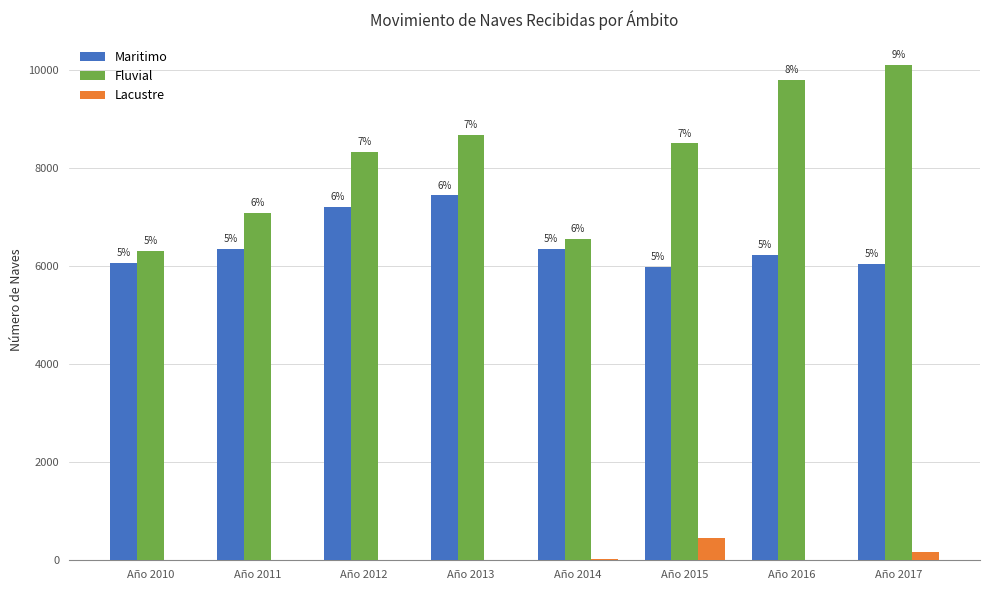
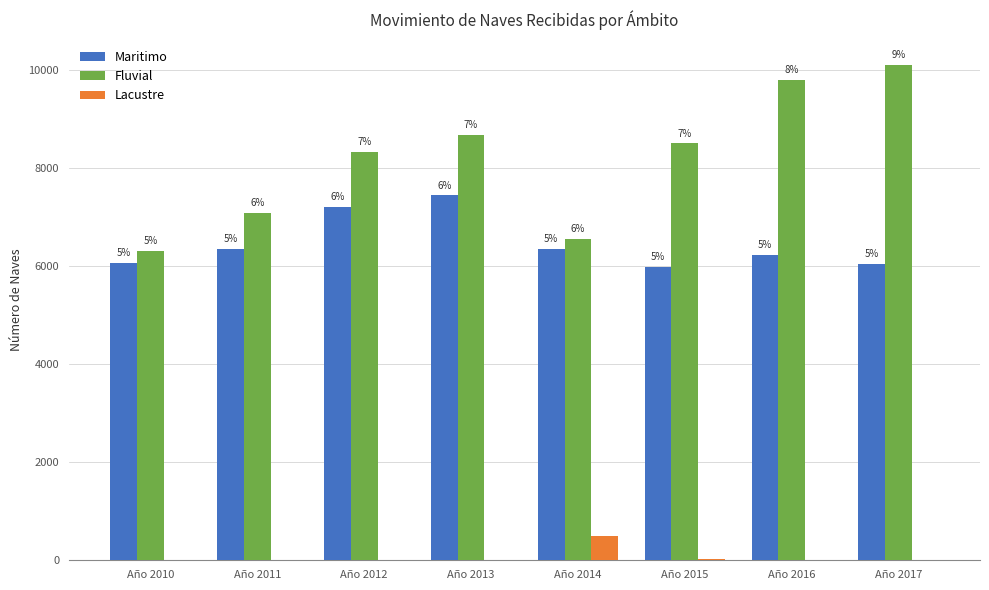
Lacustre, Año 2014: 0 -> 500
Lacustre, Año 2015: 500 -> 0
Lacustre, Año 2017: 200 -> 0
